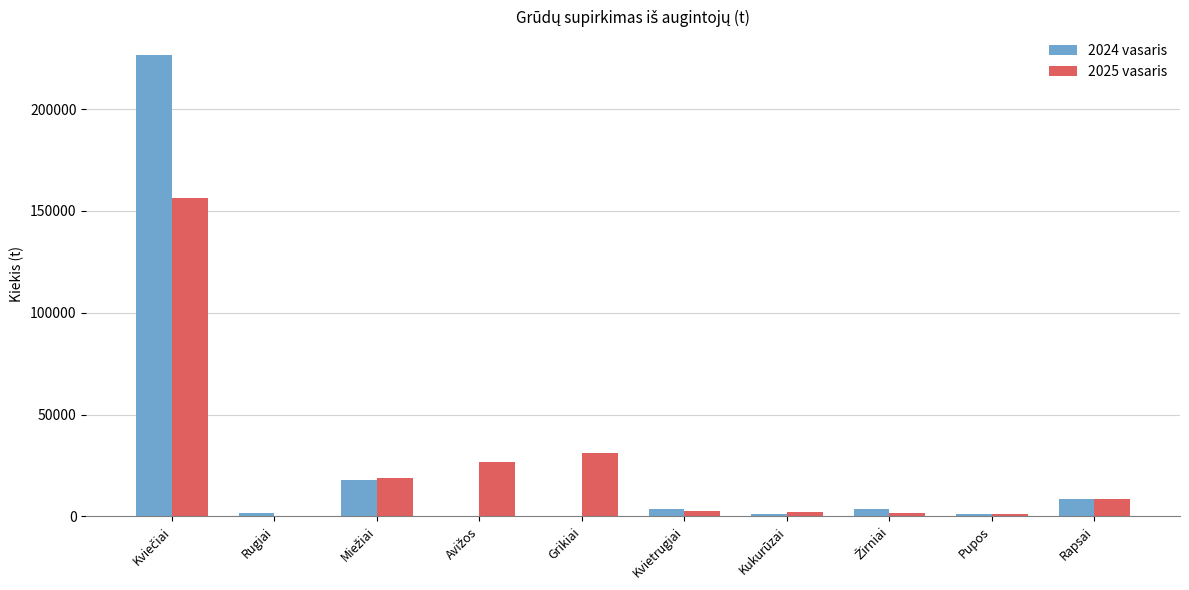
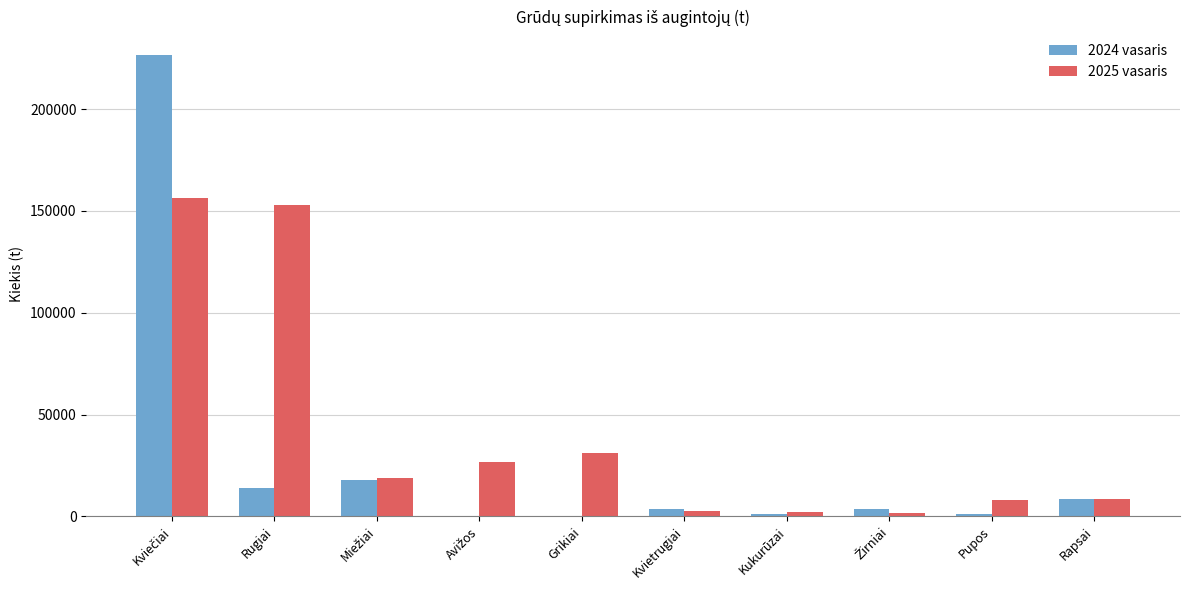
2024 vasaris, Rugiai: 2000 -> 14000
2025 vasaris, Rugiai: 0 -> 153000
2025 vasaris, Pupos: 1000 -> 8000
